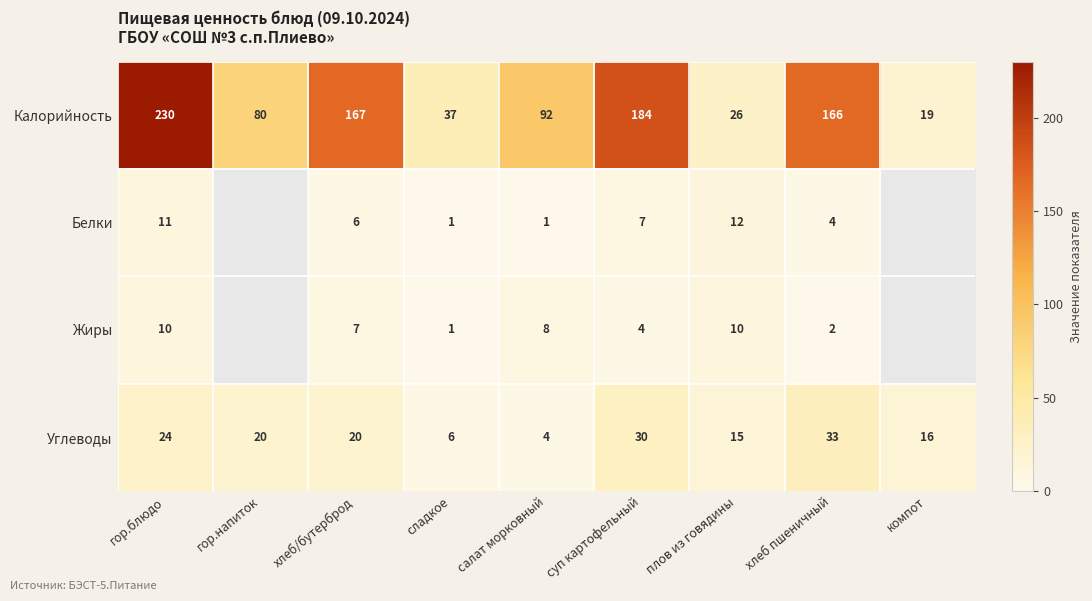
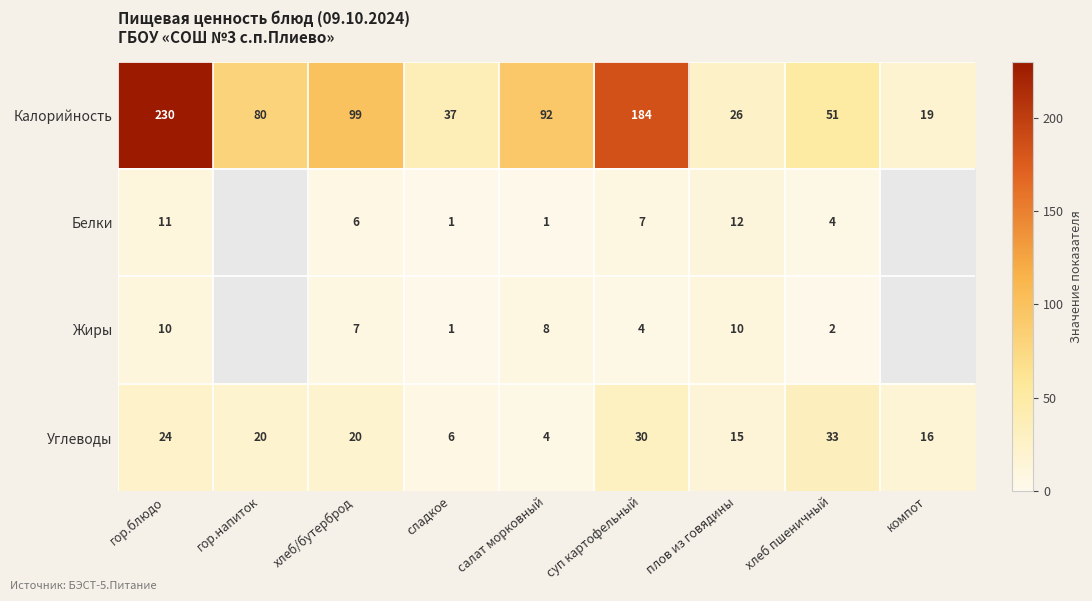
Калорийность, хлеб/бутерброд: 167 -> 99
Калорийность, хлеб пшеничный: 166 -> 51
